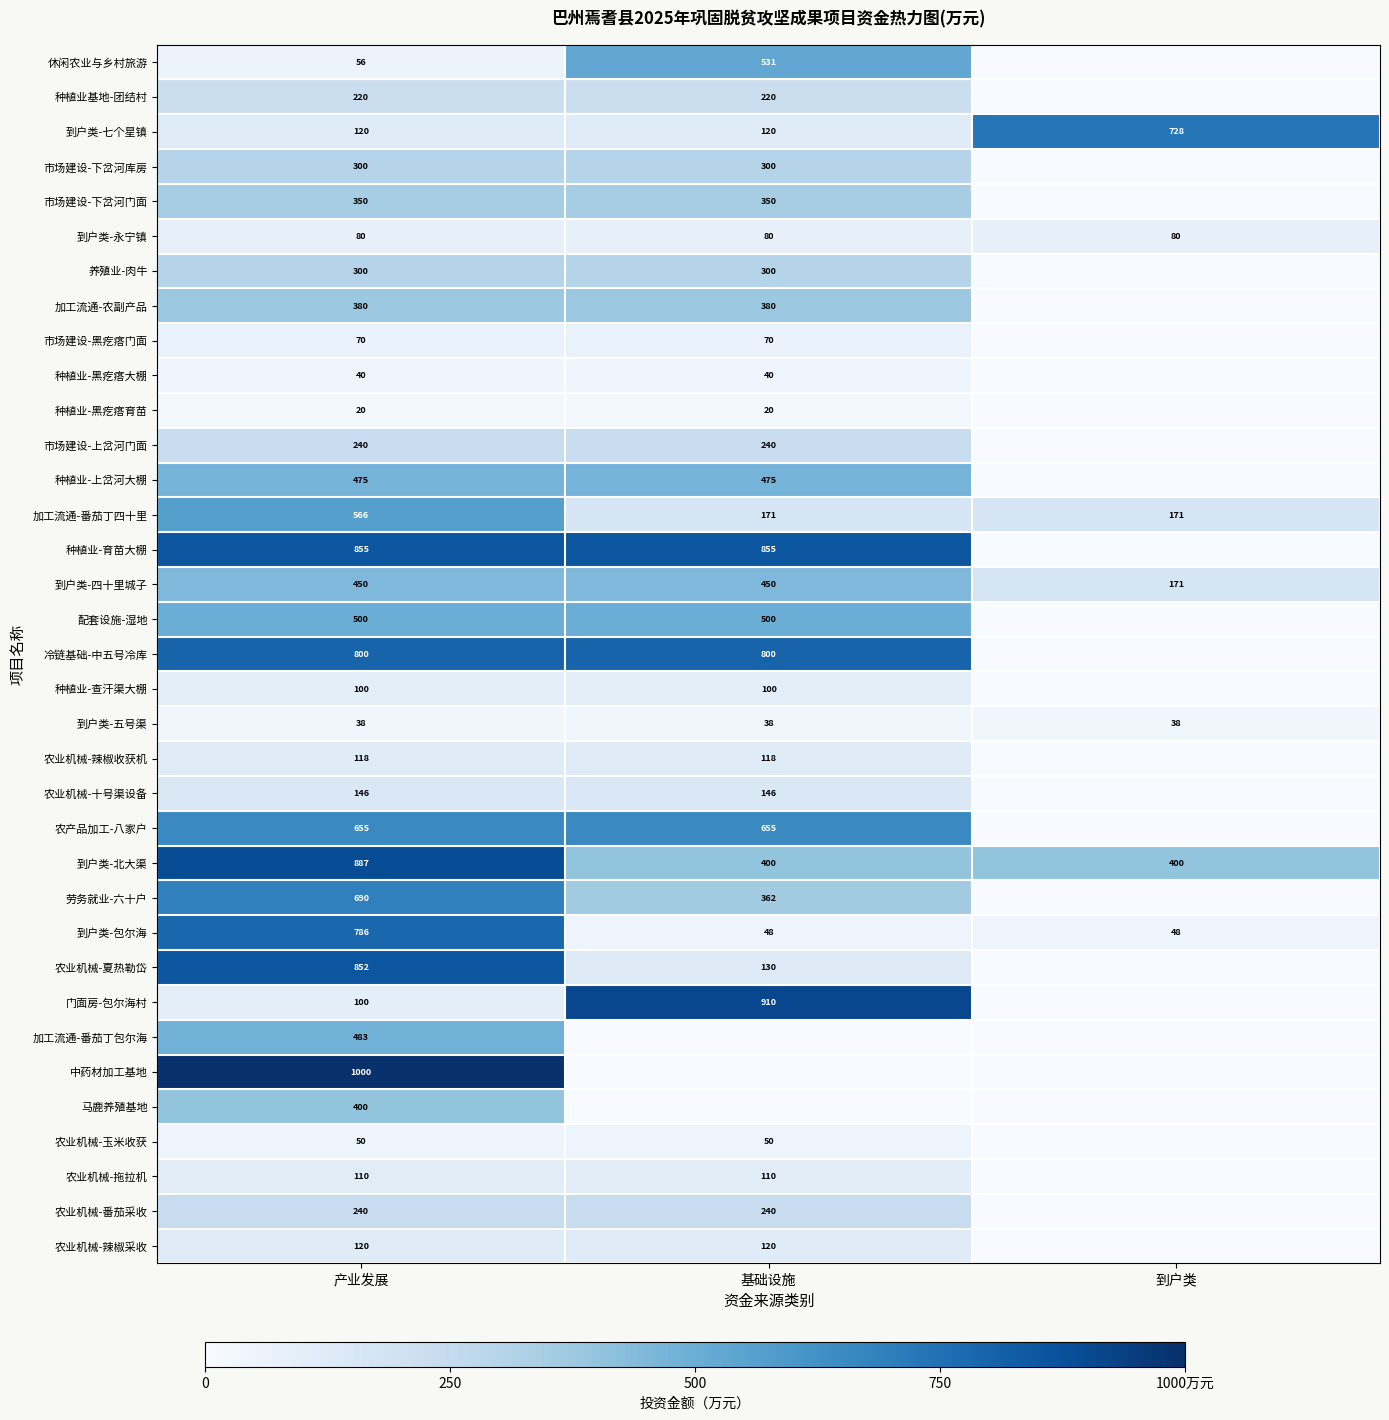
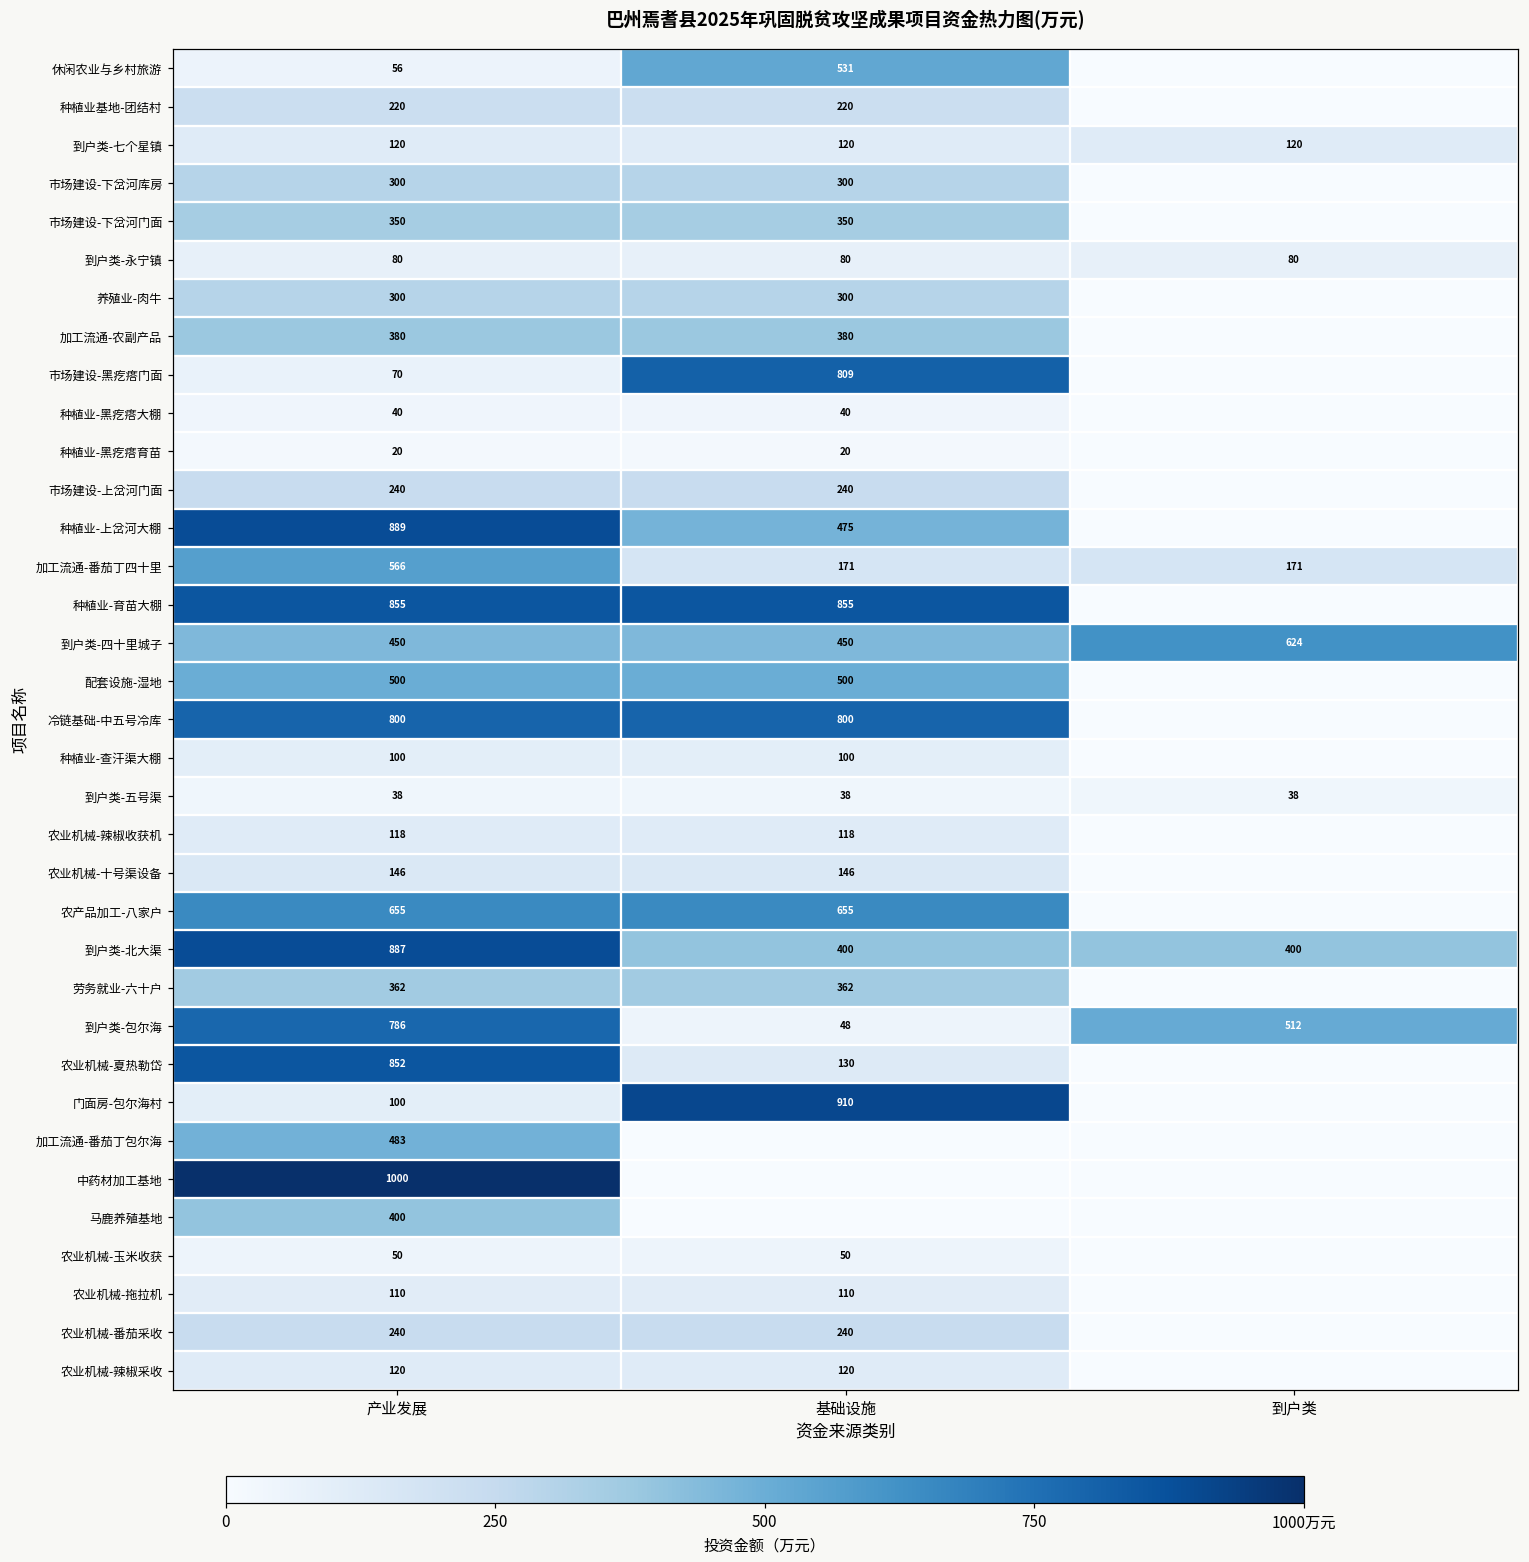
到户类-七个星镇, 到户类: 728 -> 120
市场建设-黑疙瘩门面, 基础设施: 70 -> 809
种植业-上岔河大棚, 产业发展: 475 -> 889
到户类-四十里城子, 到户类: 171 -> 624
劳务就业-六十户, 产业发展: 690 -> 362
到户类-包尔海, 到户类: 48 -> 512
